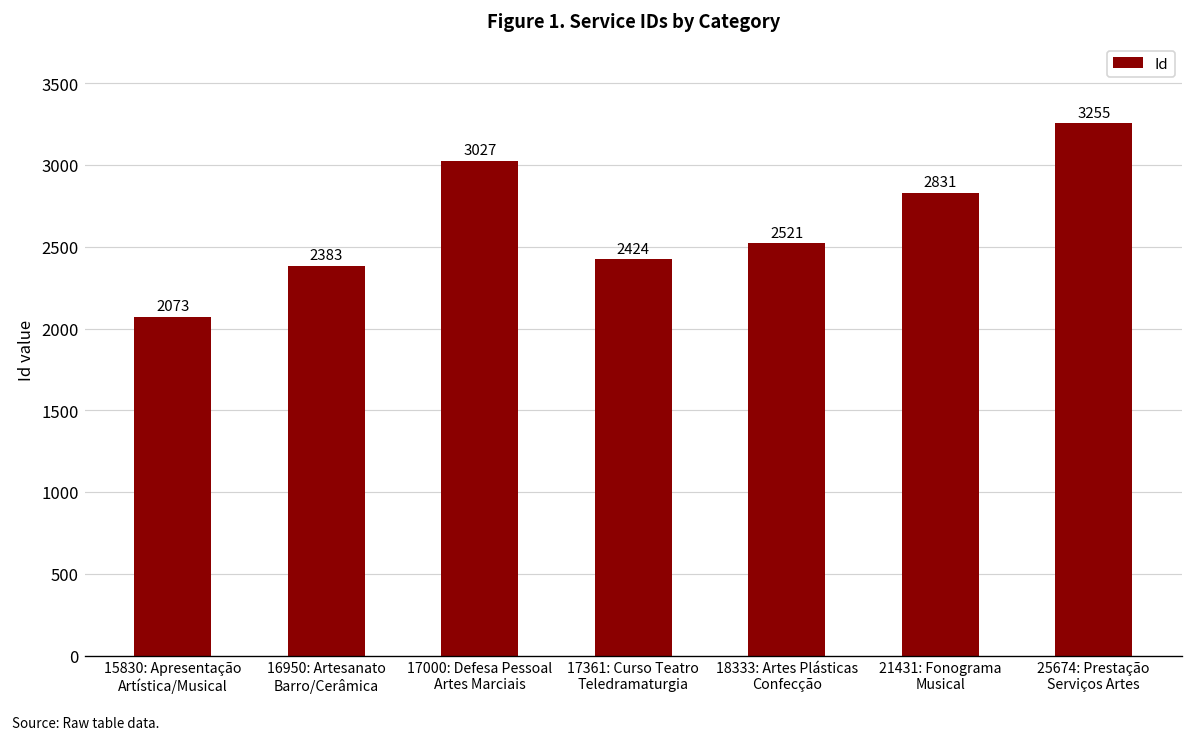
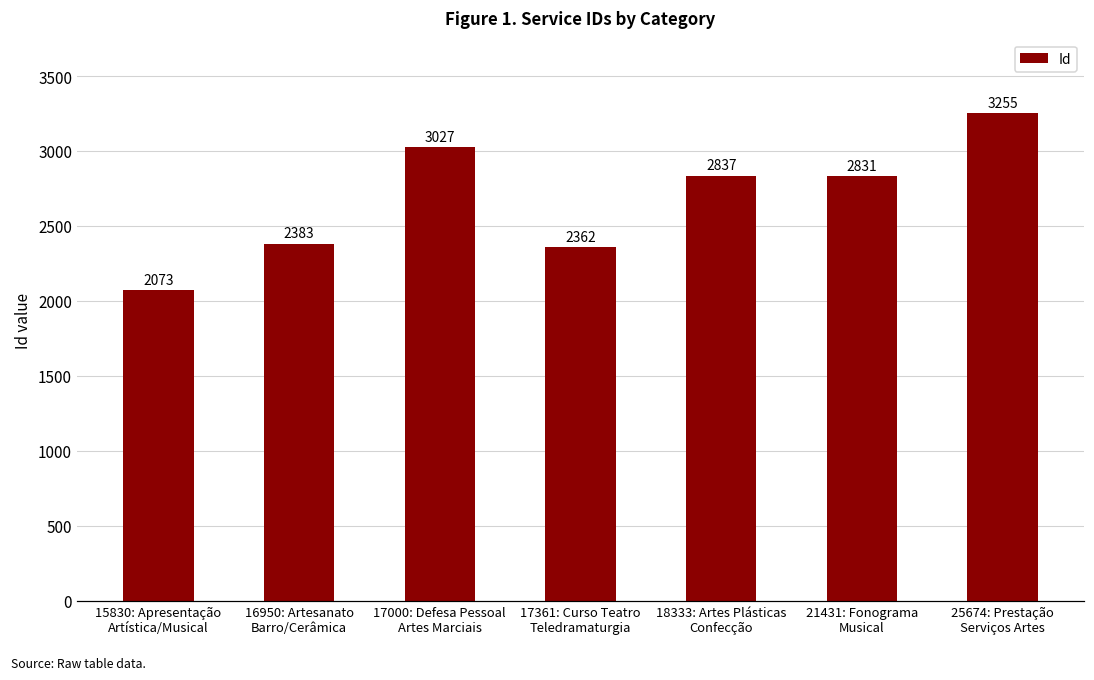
17361: Curso Teatro Teledramaturgia: 2424 -> 2362
18333: Artes Plásticas Confecção: 2521 -> 2837
